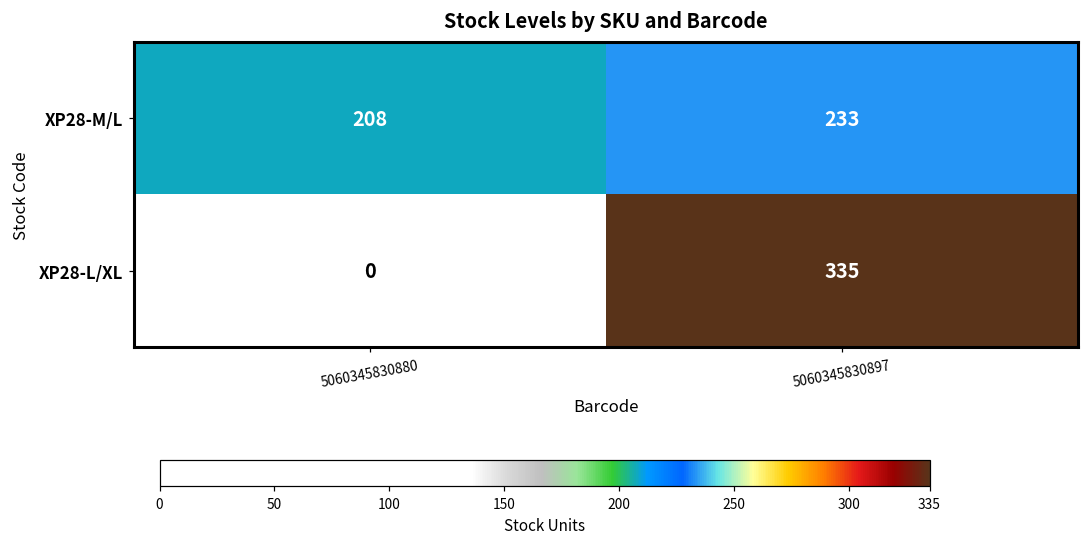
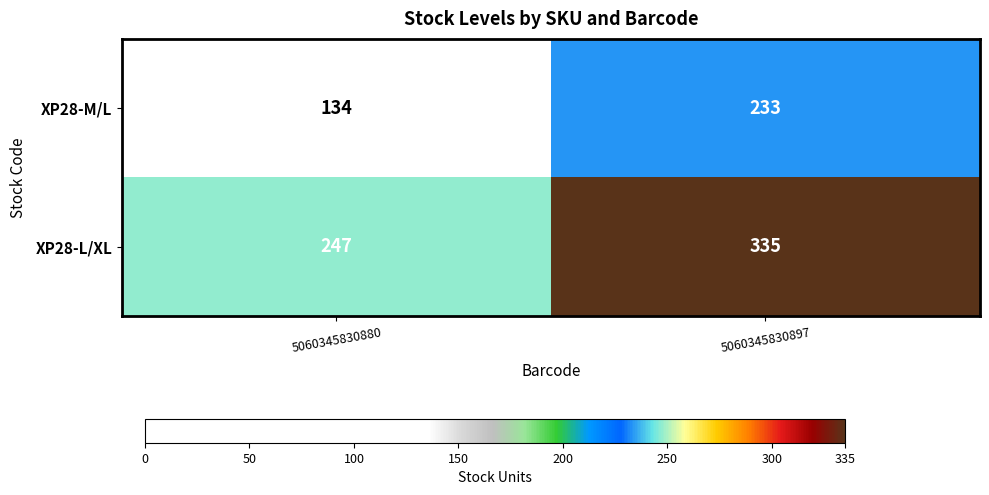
XP28-M/L, 5060345830880: 208 -> 134
XP28-L/XL, 5060345830880: 0 -> 247
